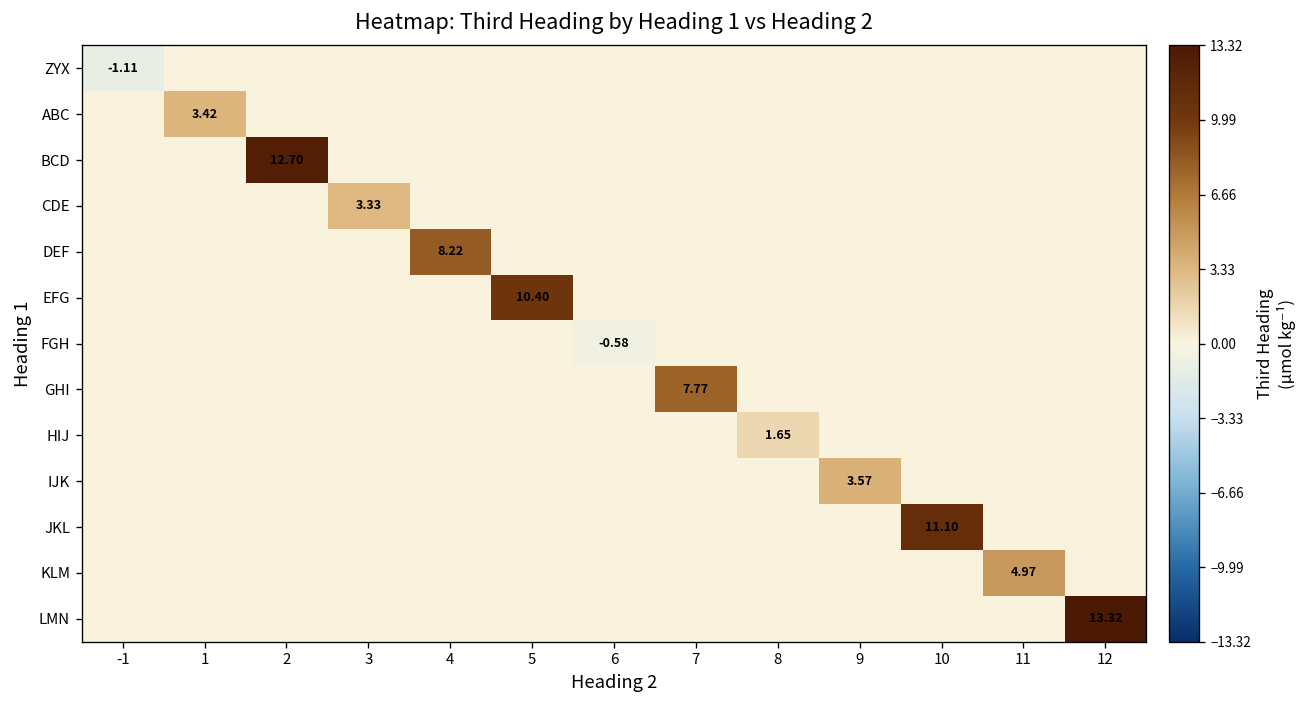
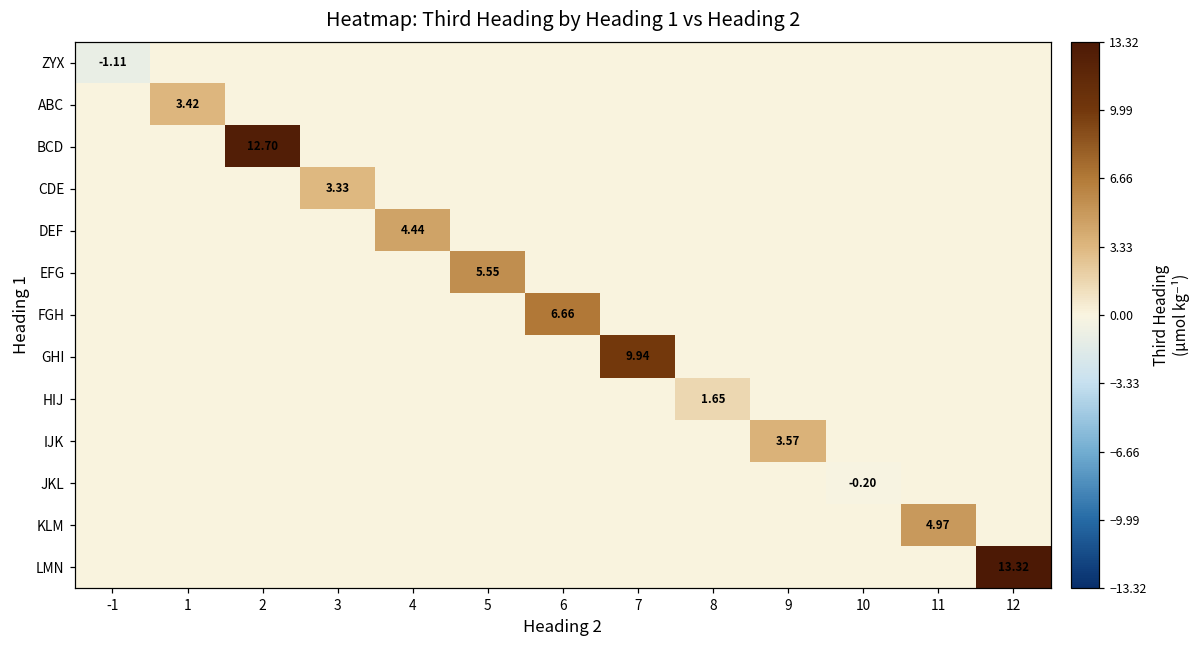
DEF, 4: 8.22 -> 4.44
EFG, 5: 10.40 -> 5.55
FGH, 6: -0.58 -> 6.66
GHI, 7: 7.77 -> 9.94
JKL, 10: 11.10 -> -0.20
